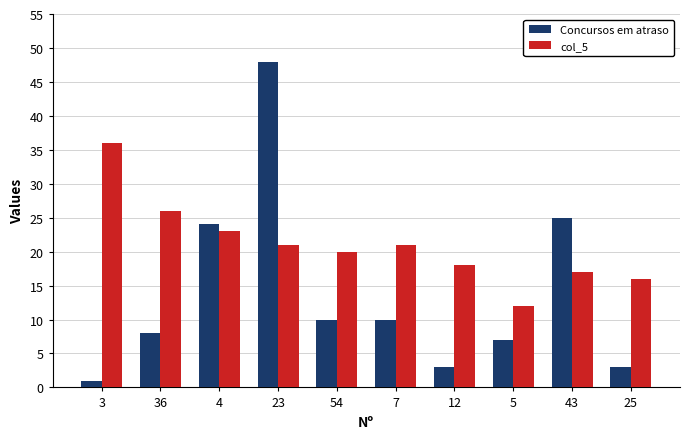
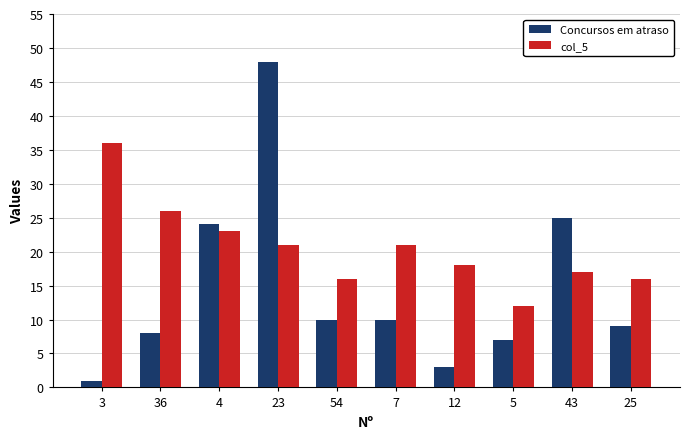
col_5, 54: 20 -> 16
Concursos em atraso, 25: 3 -> 9
